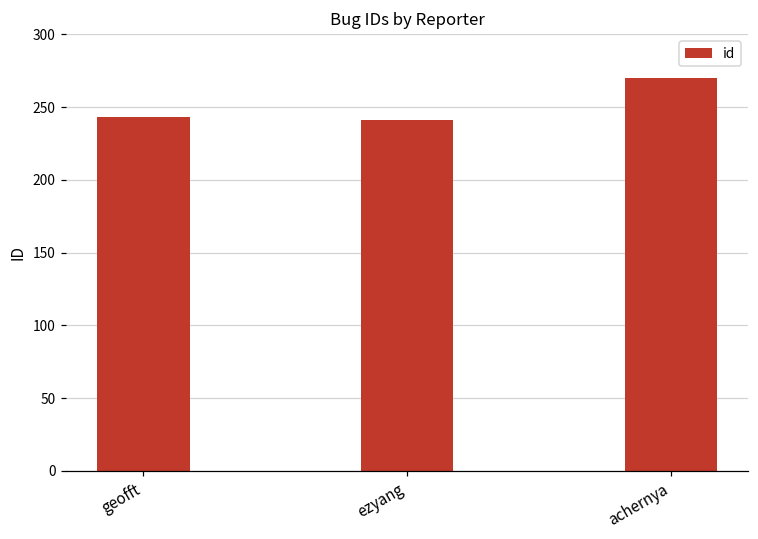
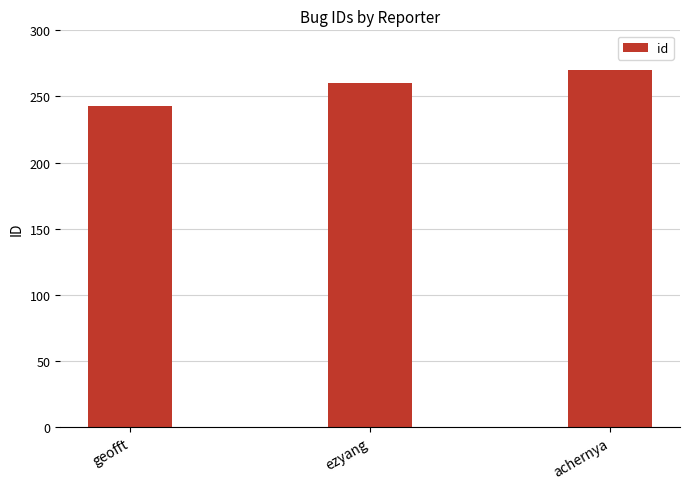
ezyang: 241 -> 260
